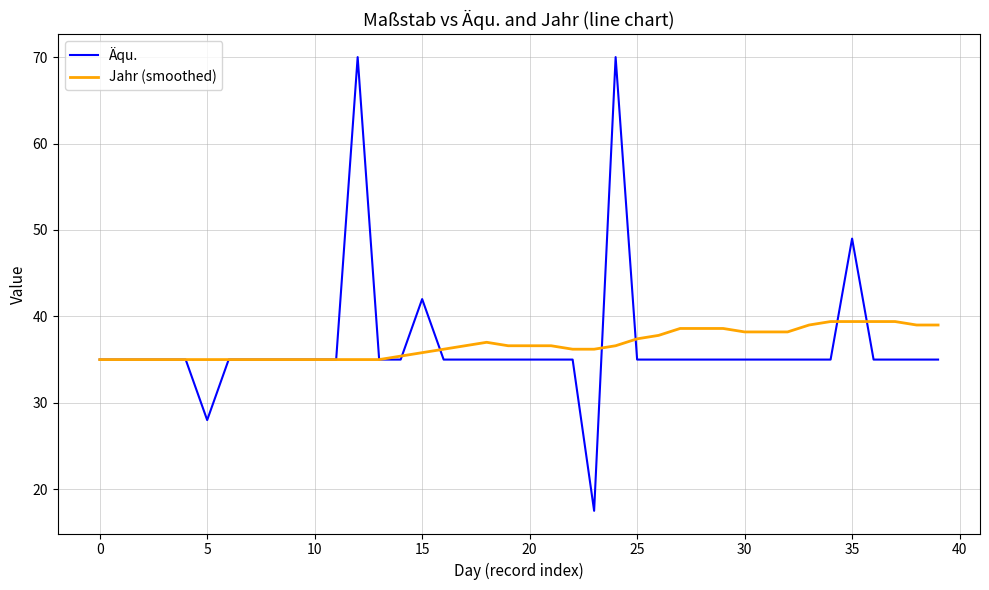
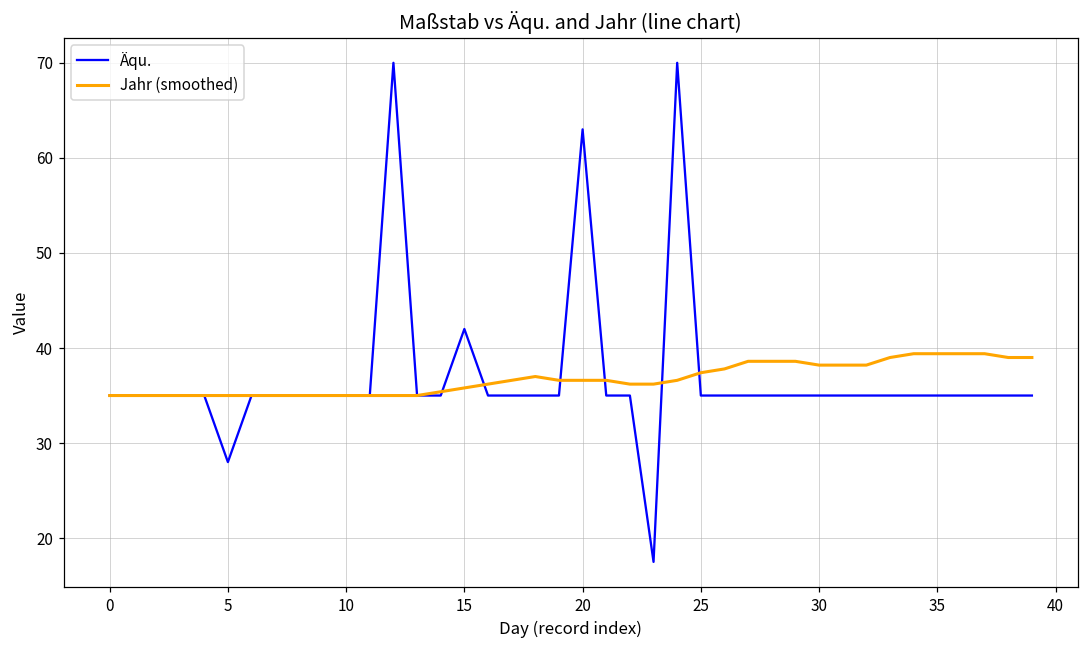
Äqu., 20: 35 -> 63
Äqu., 35: 49 -> 35
